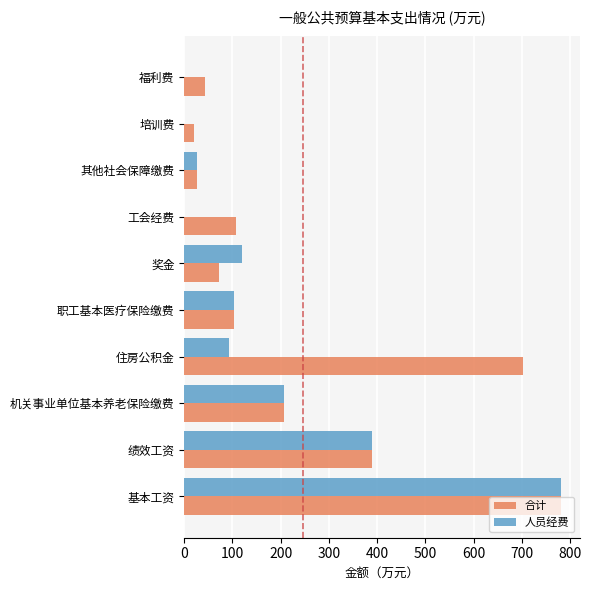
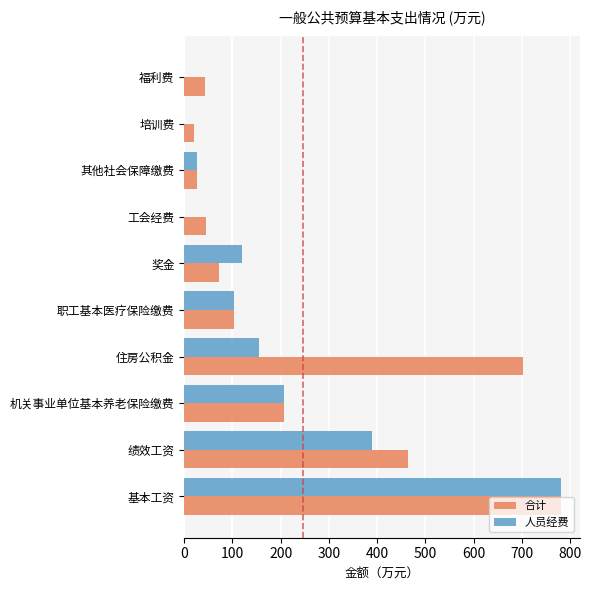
合计, 工会经费: 110 -> 50
人员经费, 住房公积金: 90 -> 160
合计, 绩效工资: 390 -> 460
